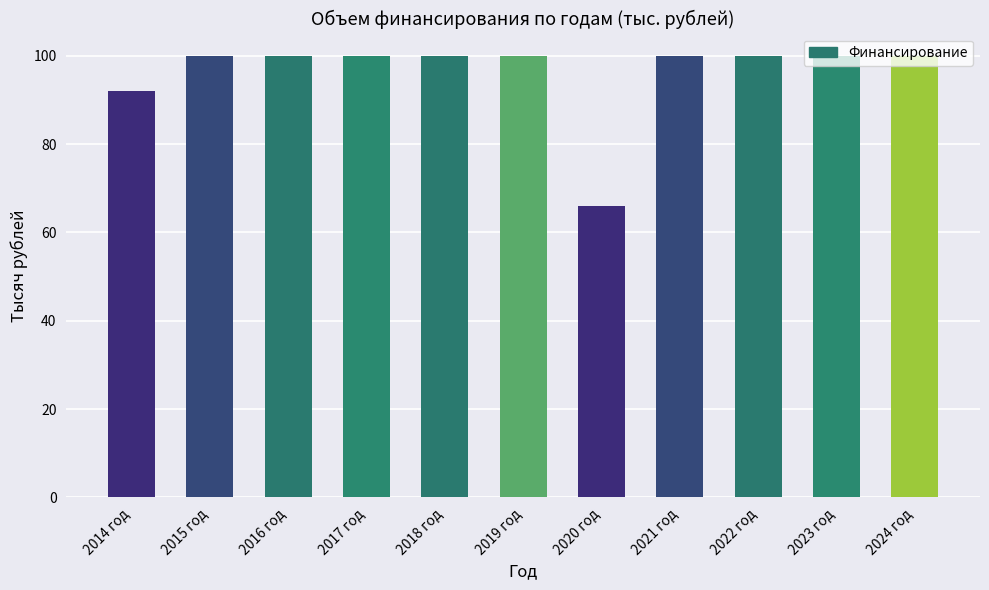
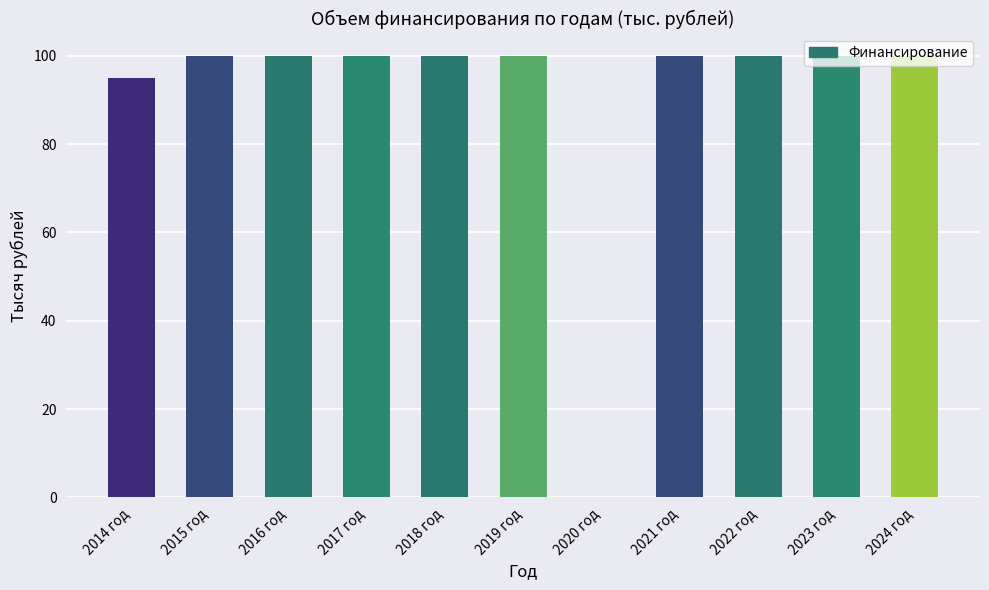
2014 год: 92 -> 95
2020 год: 66 -> 0
